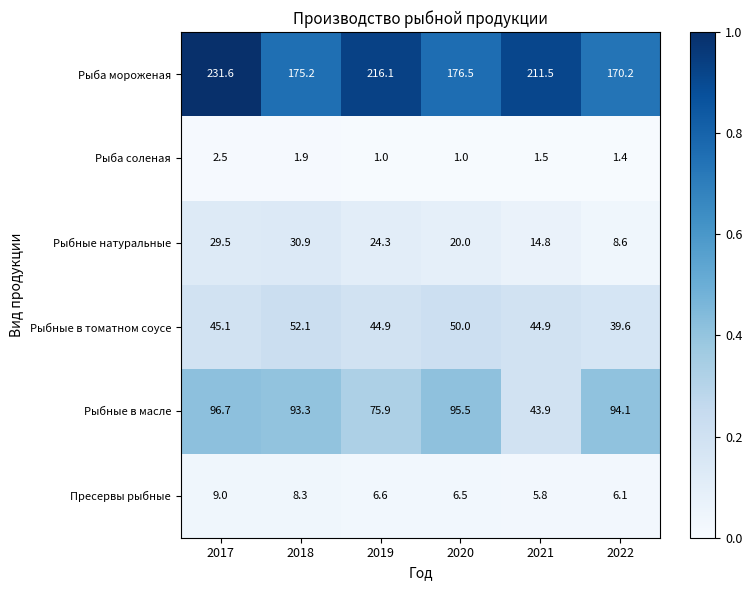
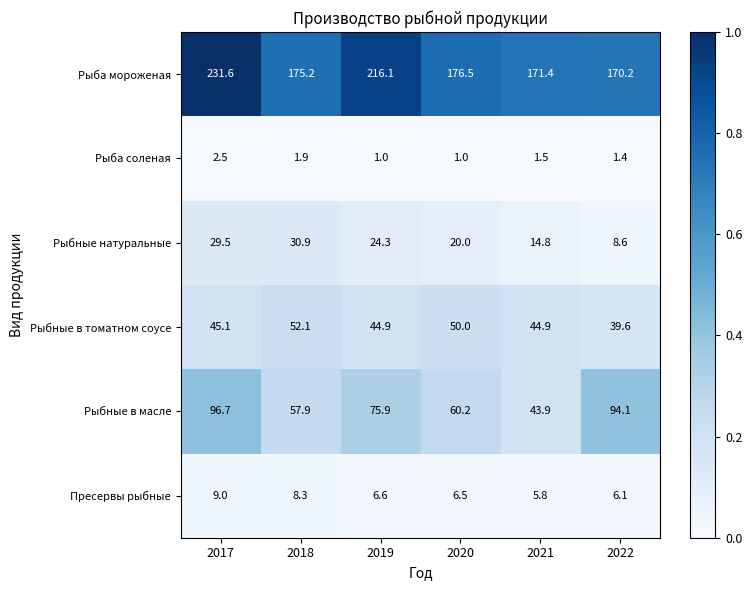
Рыба мороженая, 2021: 211.5 -> 171.4
Рыбные в масле, 2018: 93.3 -> 57.9
Рыбные в масле, 2020: 95.5 -> 60.2
